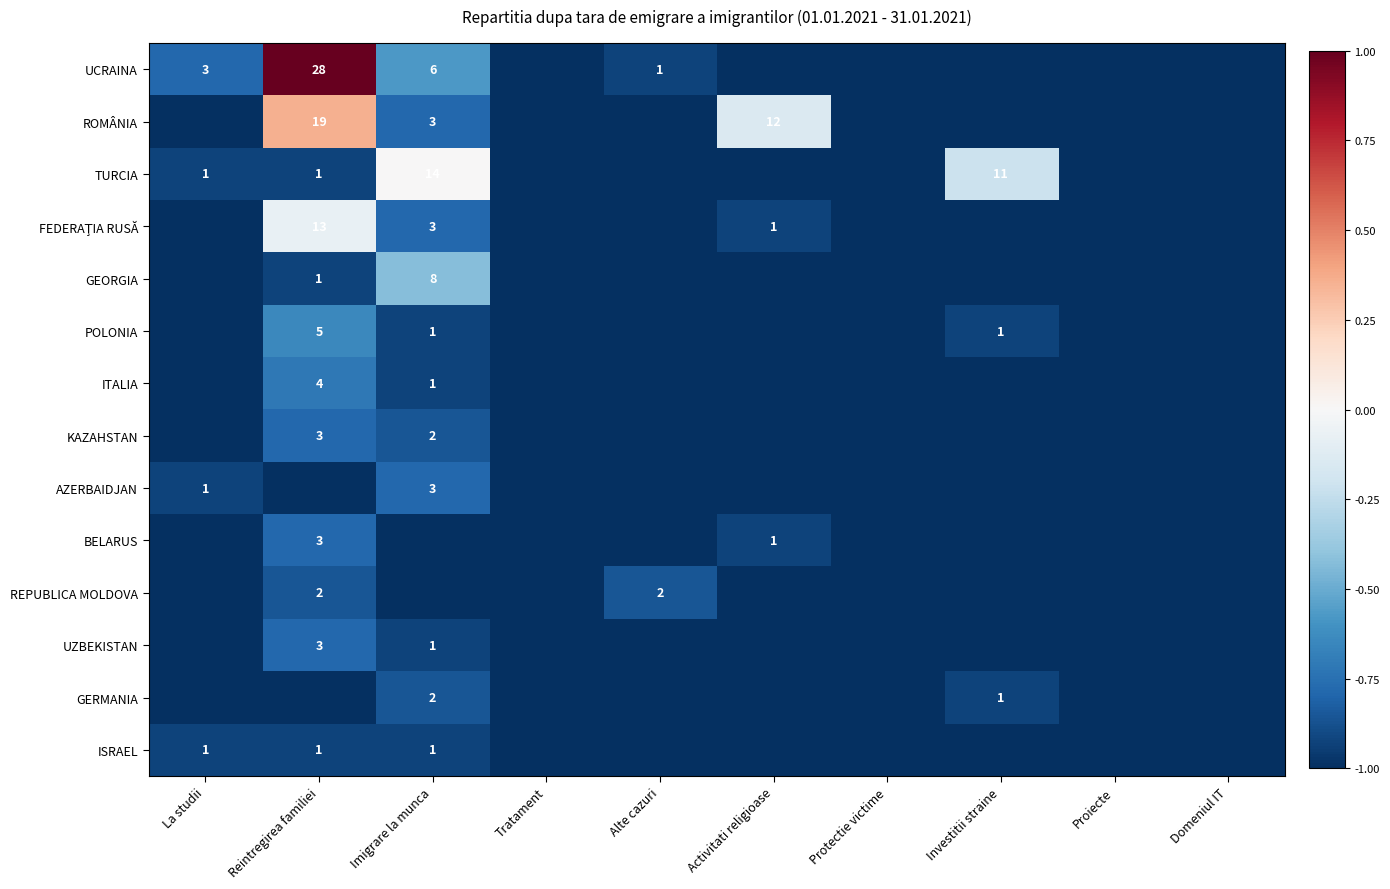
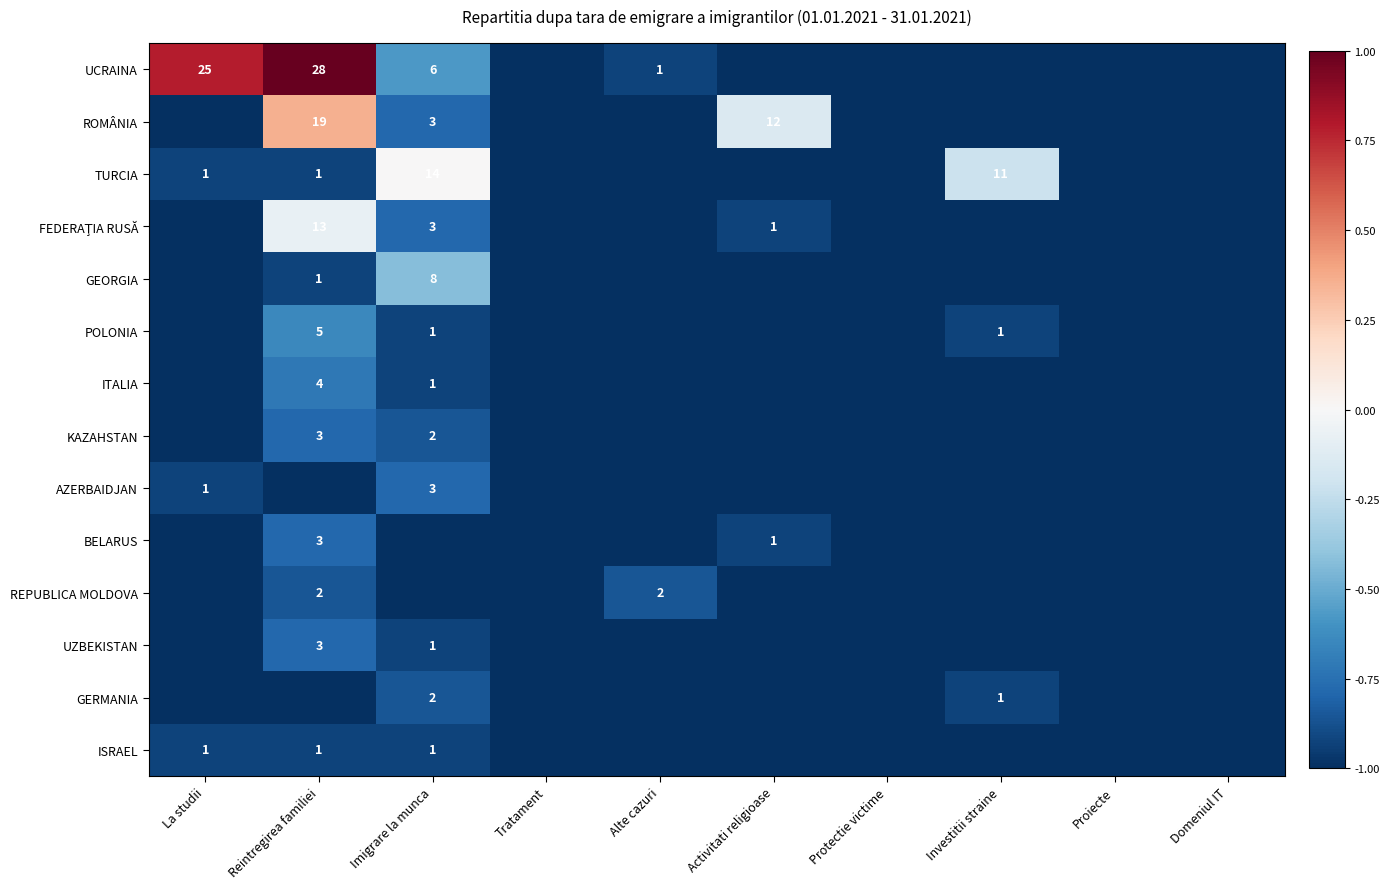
UCRAINA, La studii: 3 -> 25
